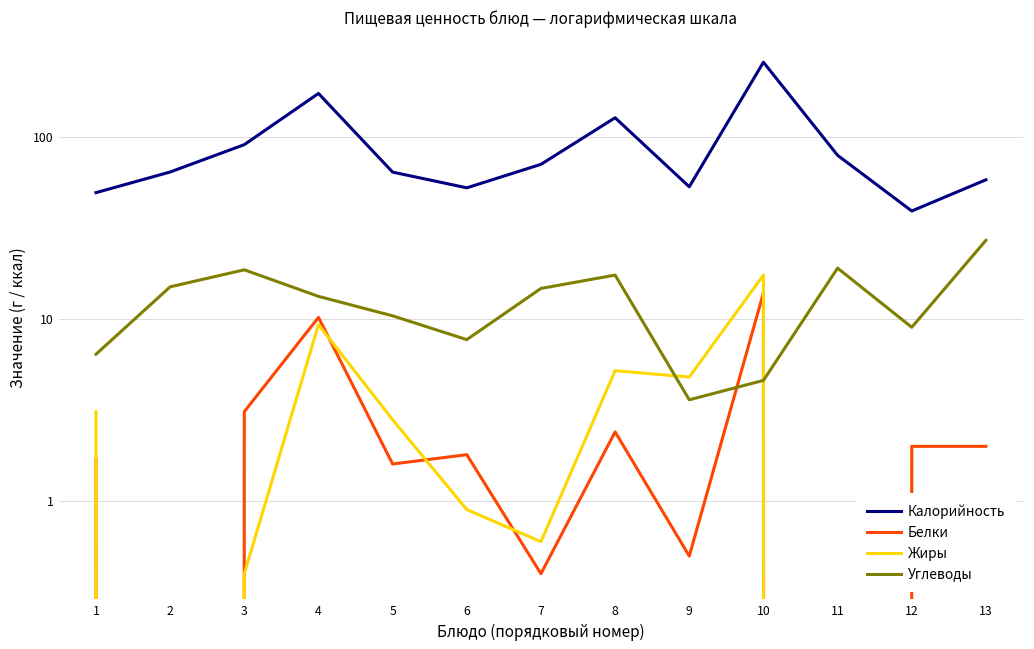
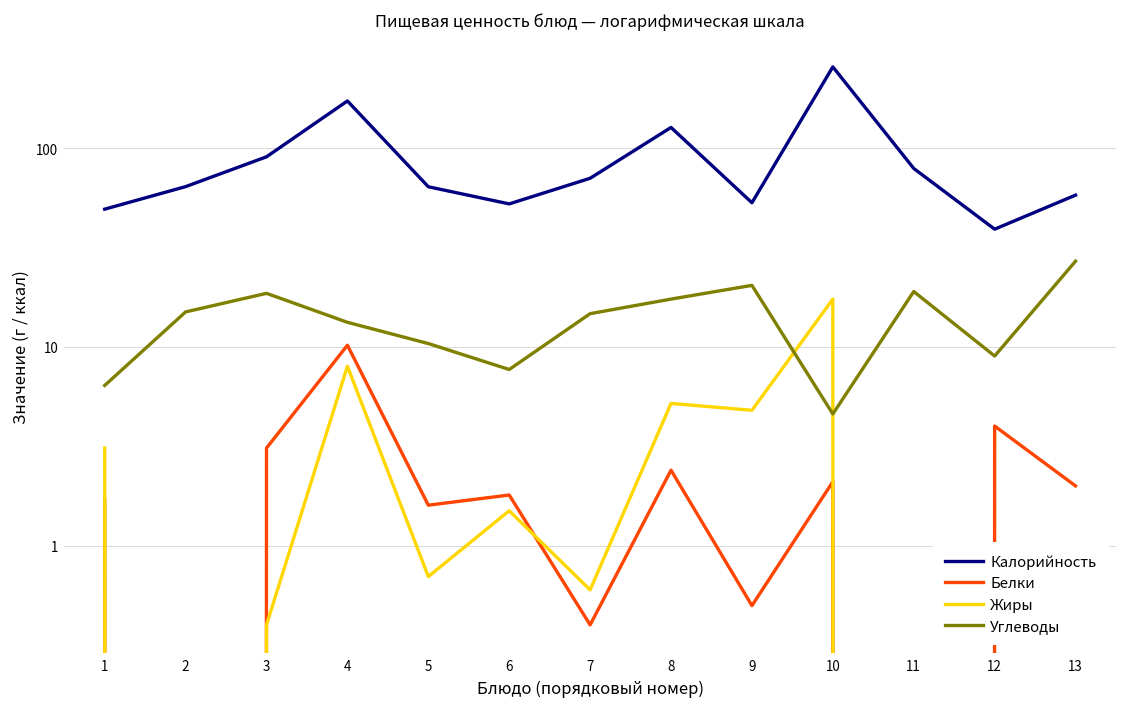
Жиры, 4: 9 -> 8
Жиры, 5: 2.8 -> 0.7
Жиры, 6: 0.9 -> 1.5
Углеводы, 9: 3.6 -> 20
Белки, 10: 14 -> 2.1
Белки, 12: 2 -> 4
